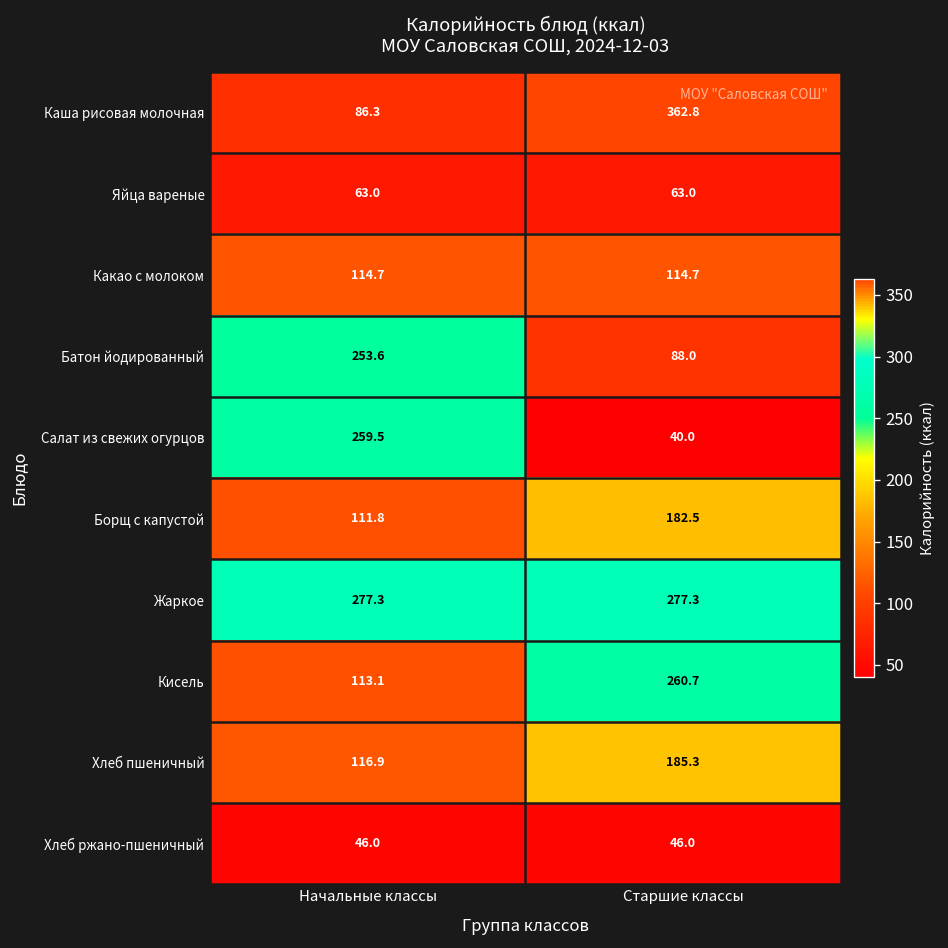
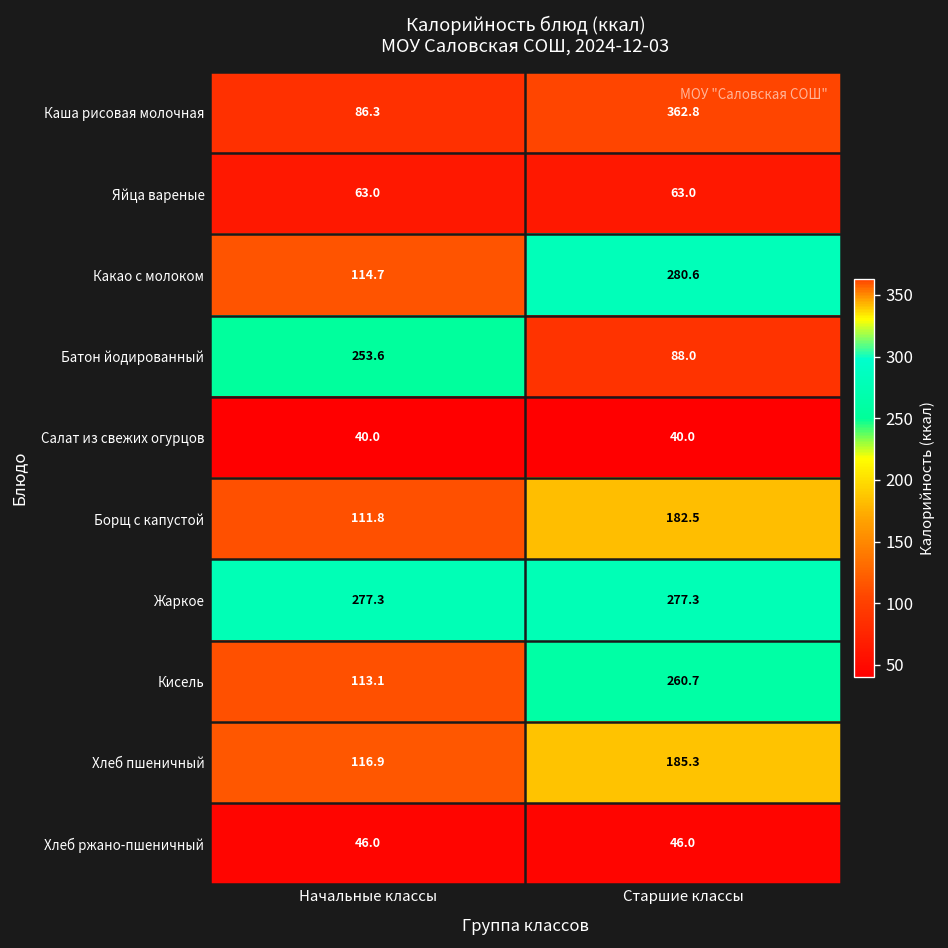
Какао с молоком, Старшие классы: 114.7 -> 280.6
Салат из свежих огурцов, Начальные классы: 259.5 -> 40.0
